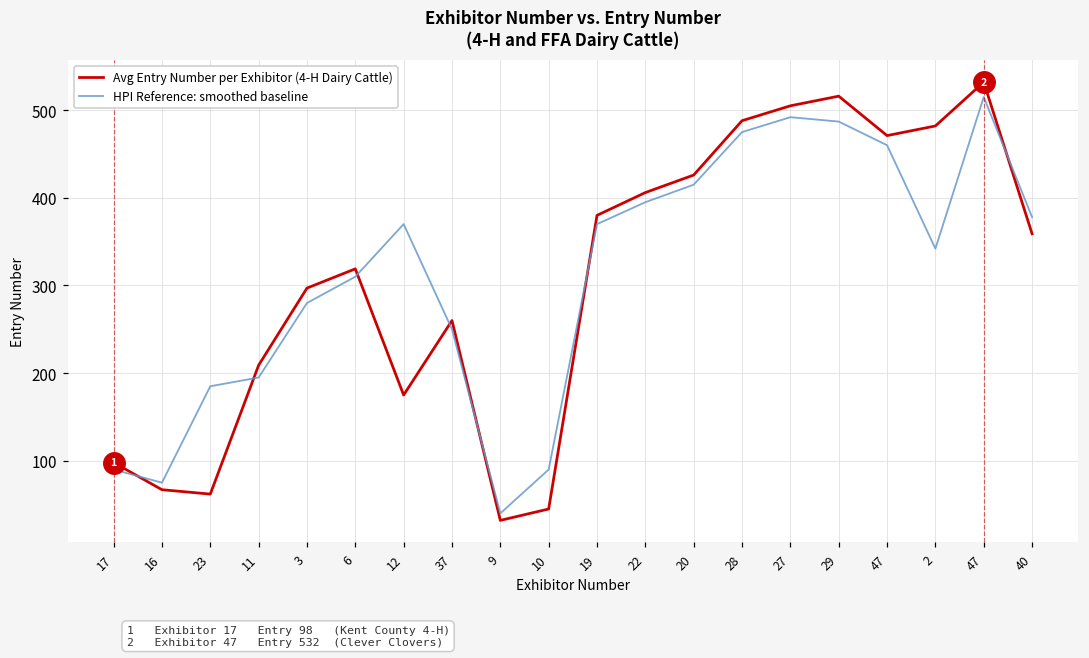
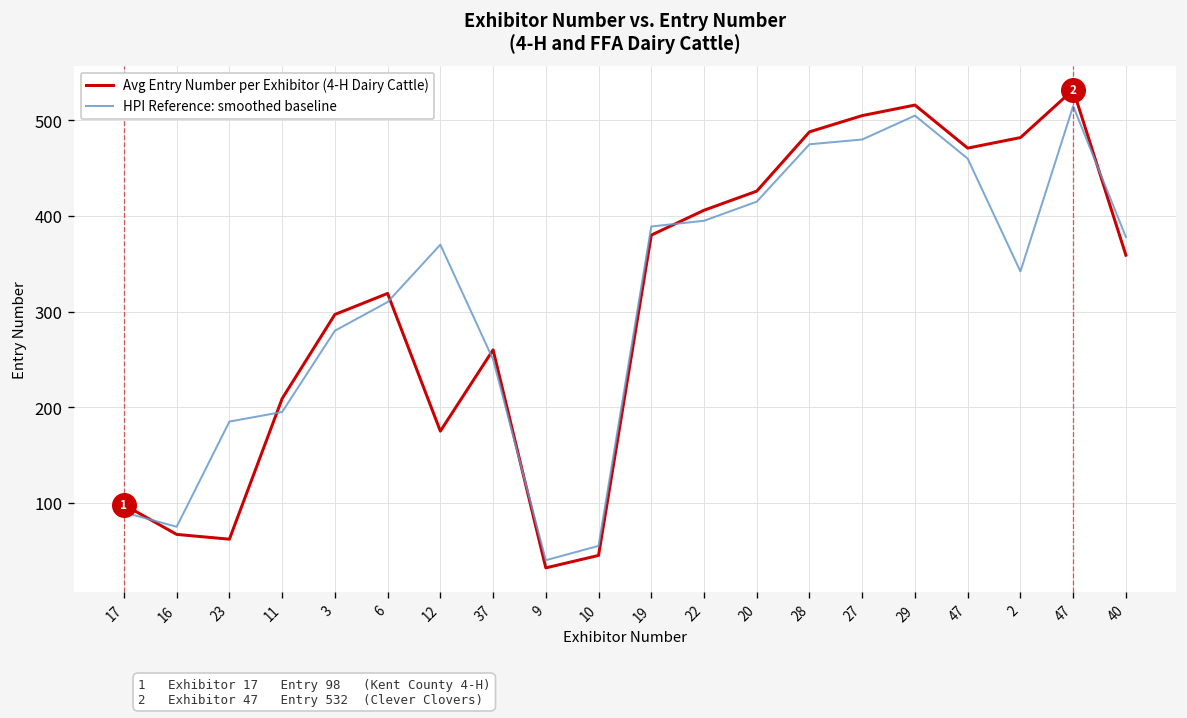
HPI Reference: smoothed baseline, 10: 90 -> 60
HPI Reference: smoothed baseline, 19: 370 -> 390
HPI Reference: smoothed baseline, 27: 490 -> 480
HPI Reference: smoothed baseline, 29: 490 -> 510
